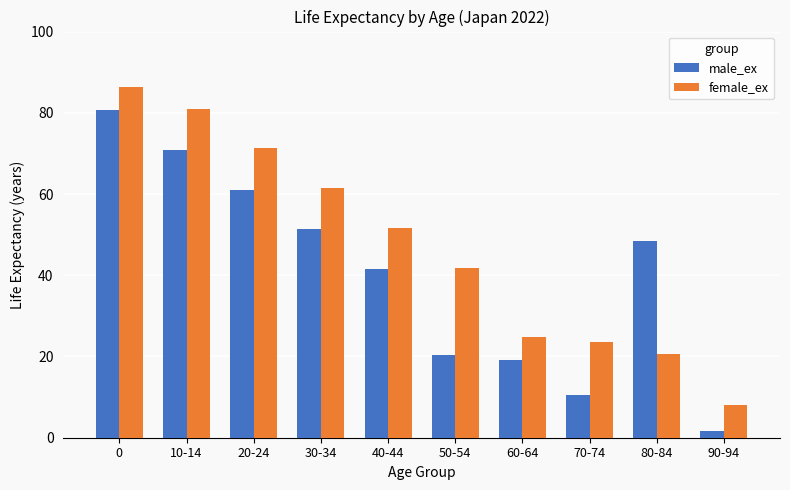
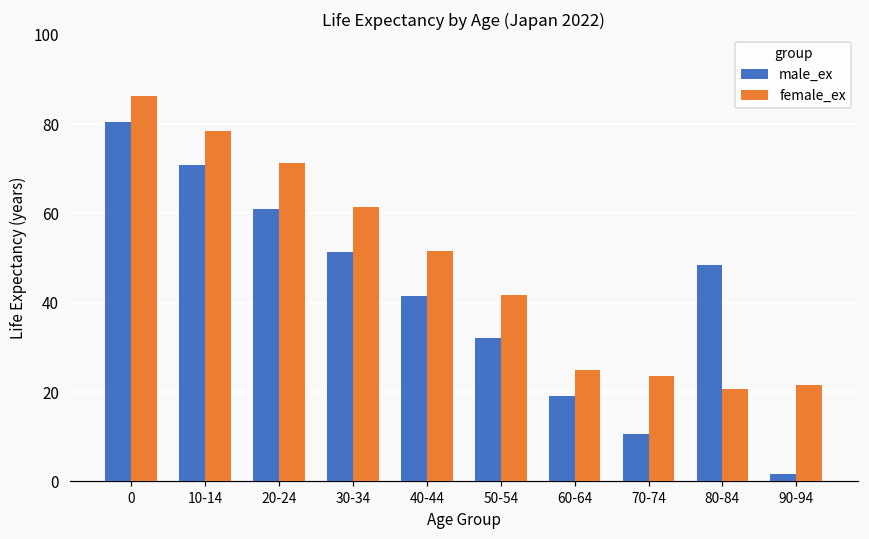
female_ex, 10-14: 81 -> 79
male_ex, 50-54: 20 -> 32
female_ex, 90-94: 8 -> 22
